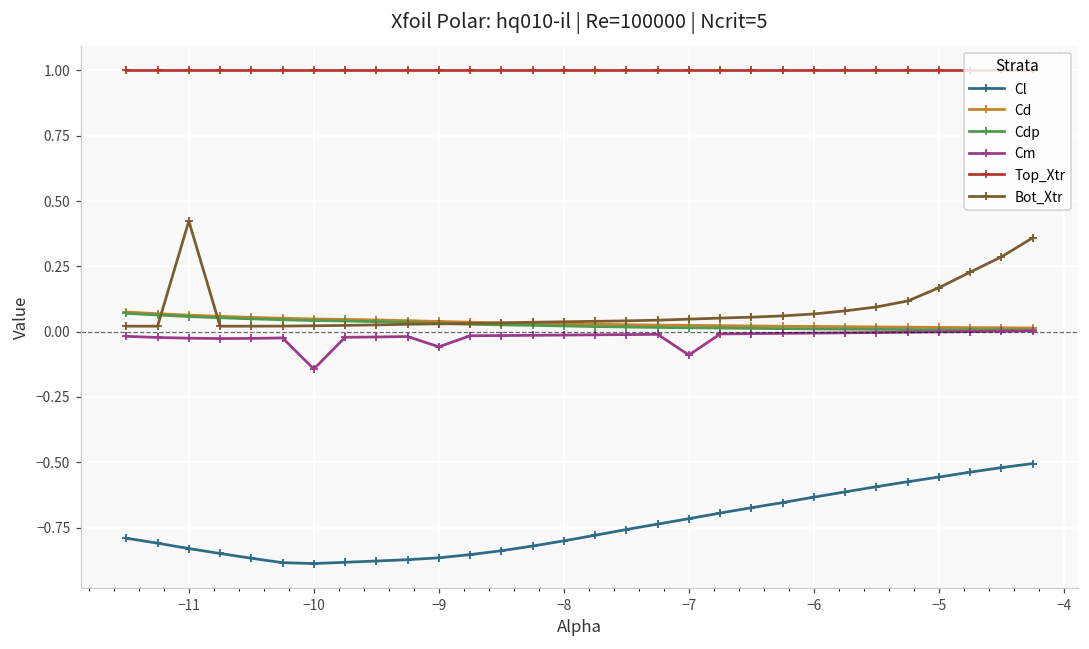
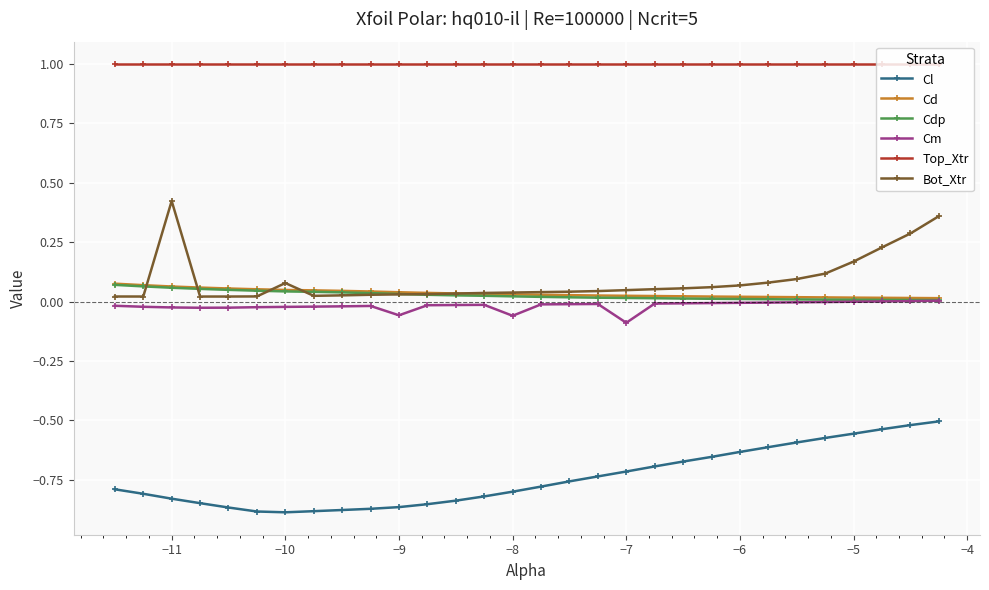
Cm, −10: -0.14 -> -0.02
Bot_Xtr, −10: 0.02 -> 0.08
Cm, −8: -0.01 -> -0.06
